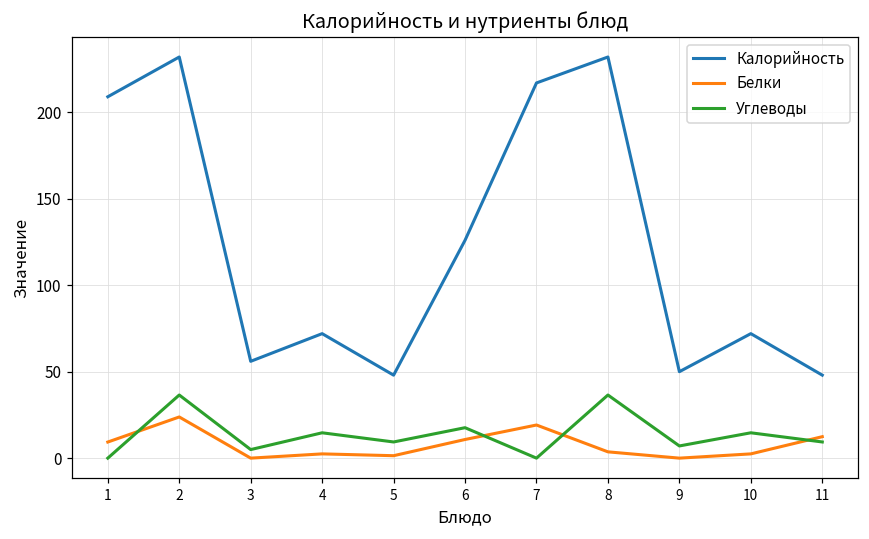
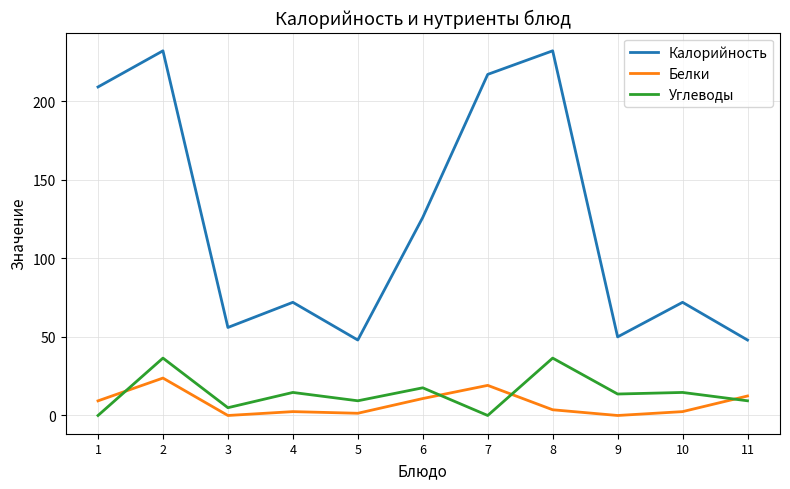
Углеводы, 9: 7 -> 14
